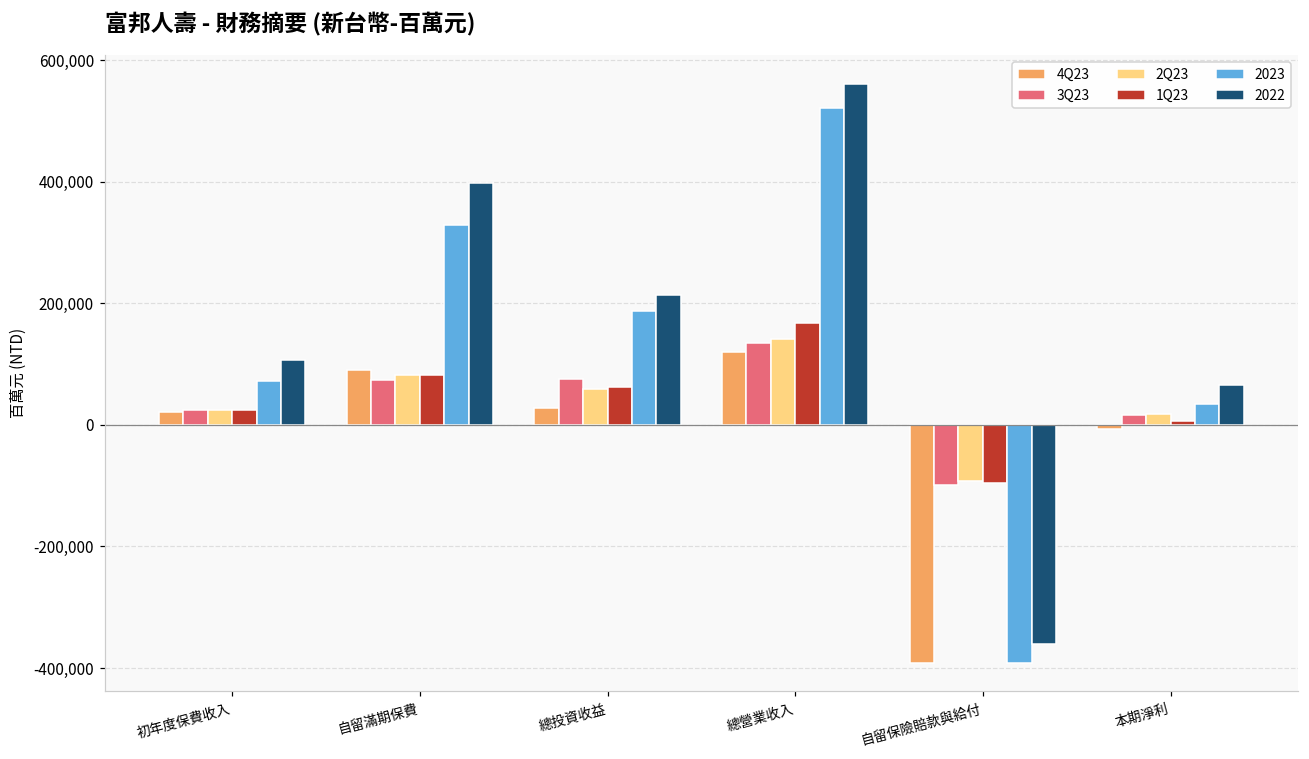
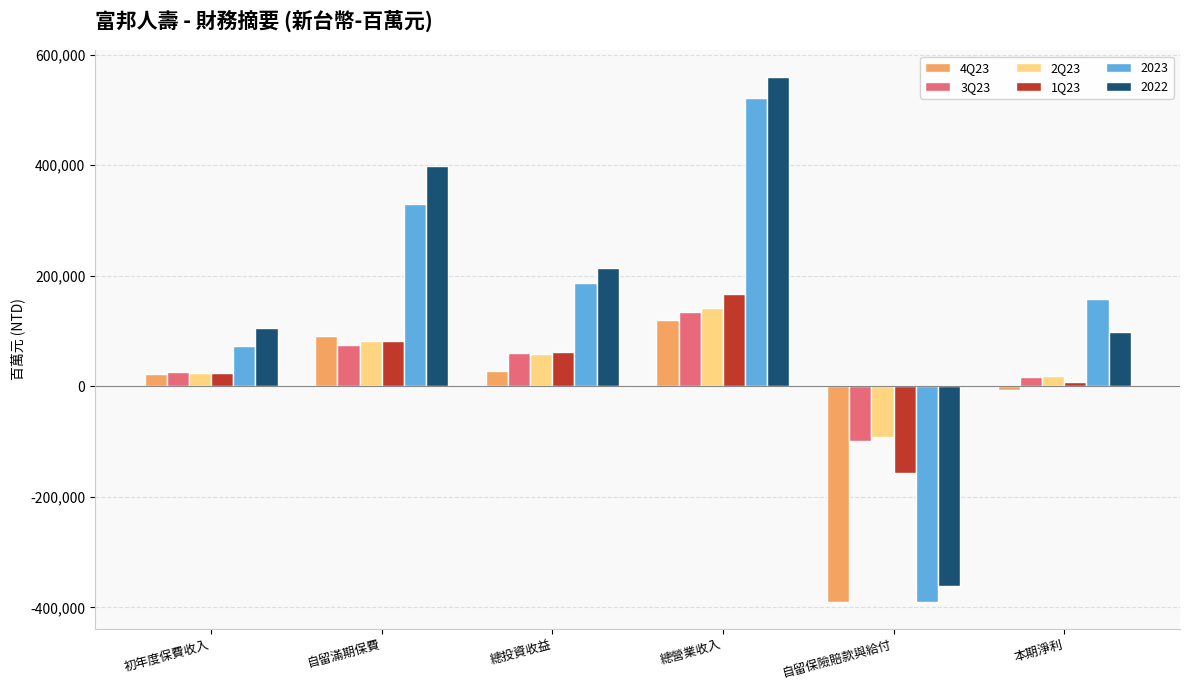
3Q23, 總投資收益: 80,000 -> 60,000
1Q23, 自留保險賠款與給付: -100,000 -> -160,000
2023, 本期淨利: 30,000 -> 160,000
2022, 本期淨利: 70,000 -> 100,000
